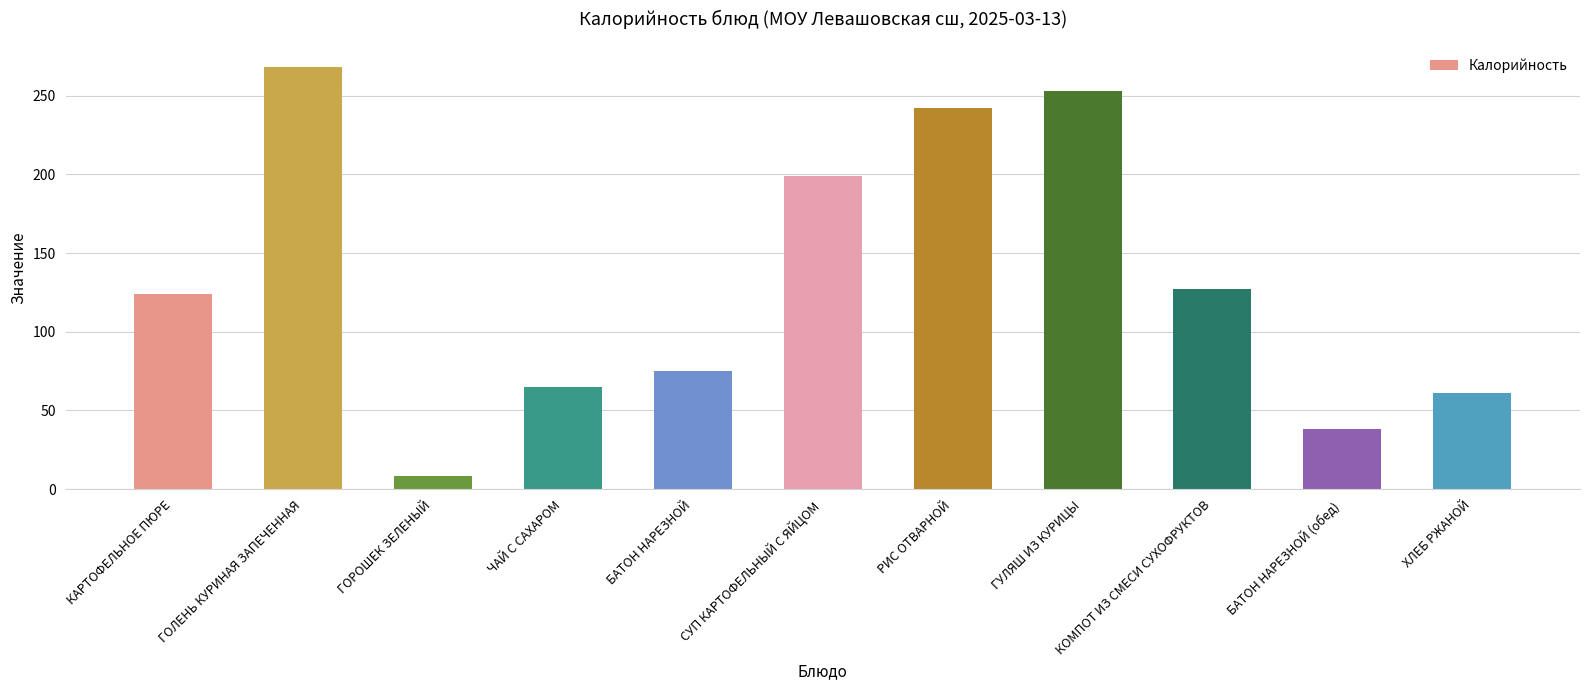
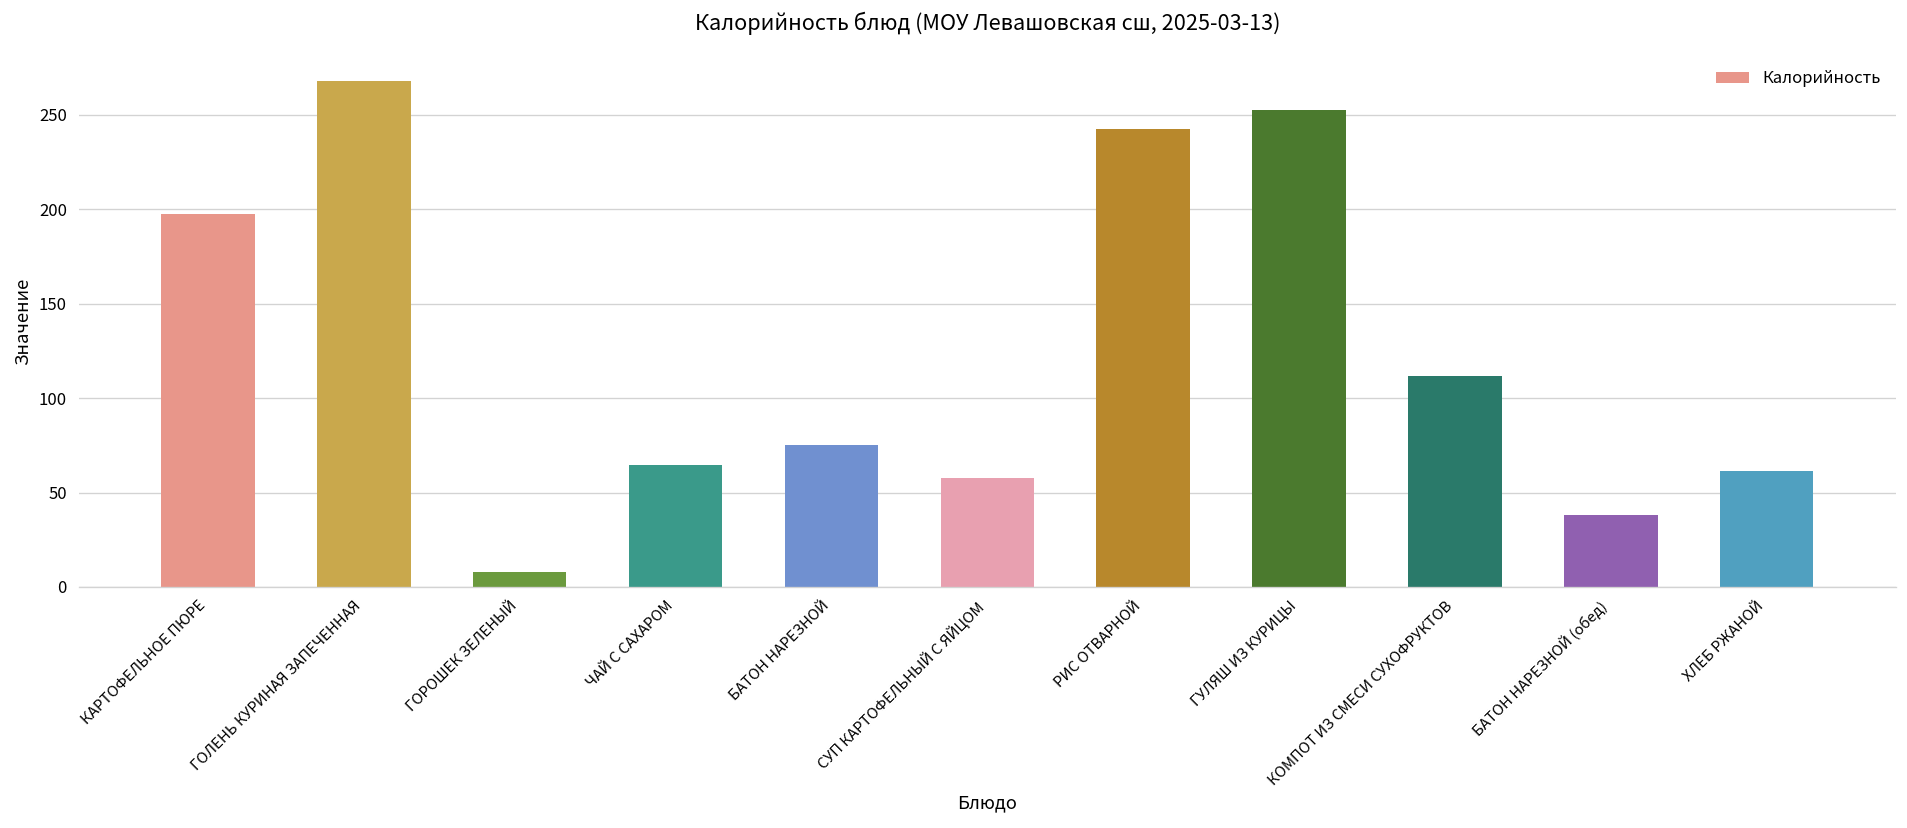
КАРТОФЕЛЬНОЕ ПЮРЕ: 124 -> 198
СУП КАРТОФЕЛЬНЫЙ С ЯЙЦОМ: 199 -> 58
КОМПОТ ИЗ СМЕСИ СУХОФРУКТОВ: 127 -> 112
